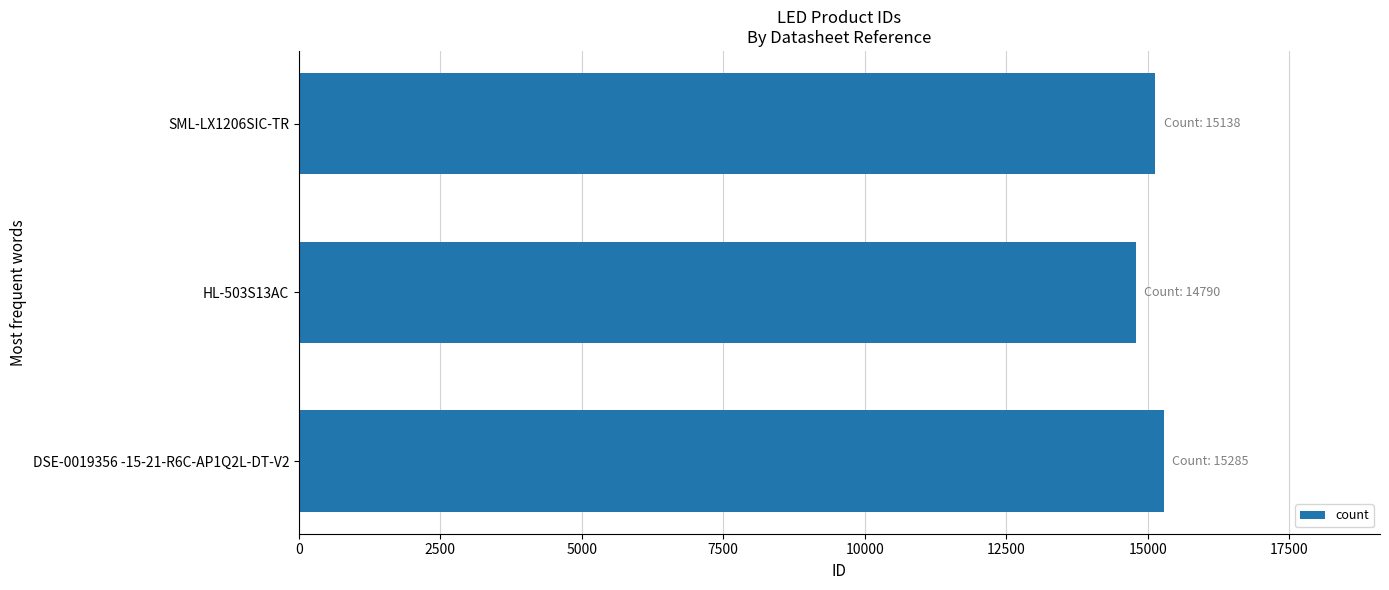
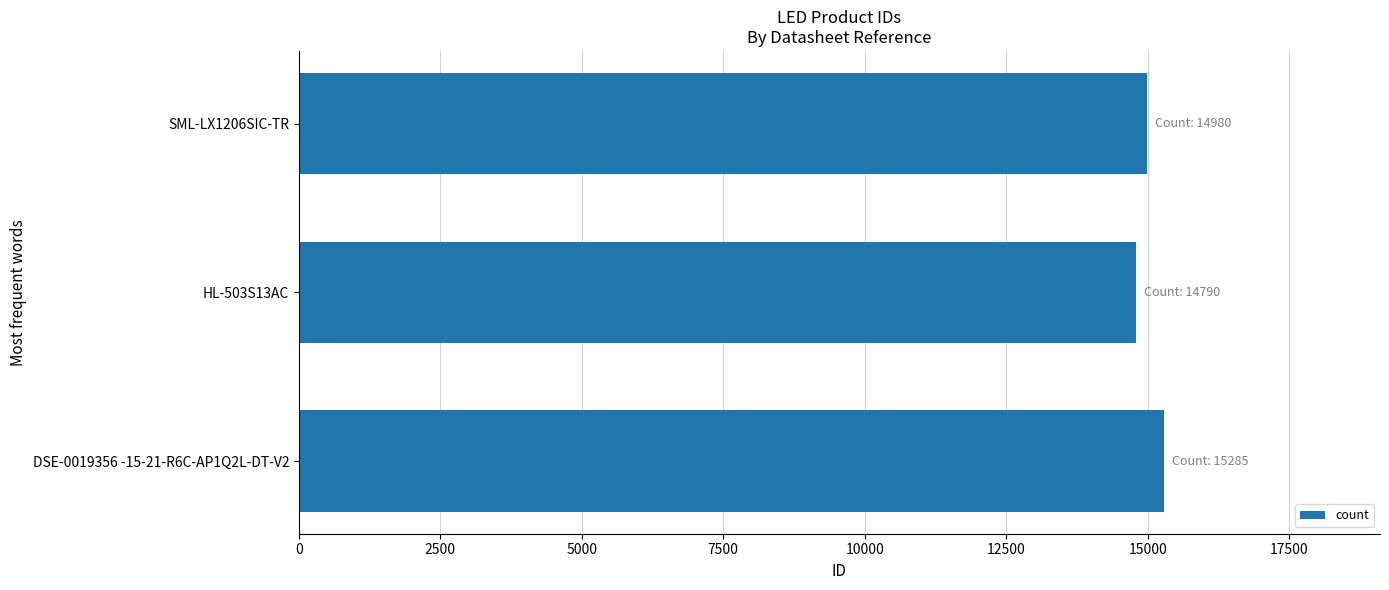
SML-LX1206SIC-TR: 15138 -> 14980
